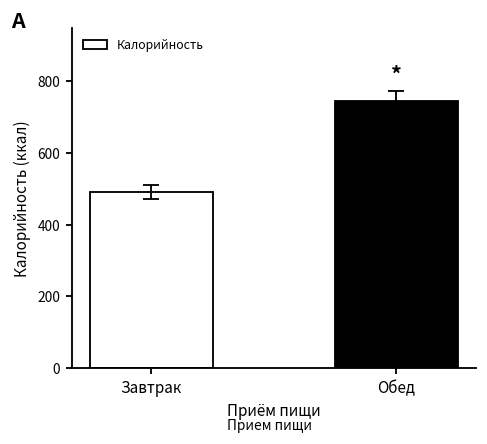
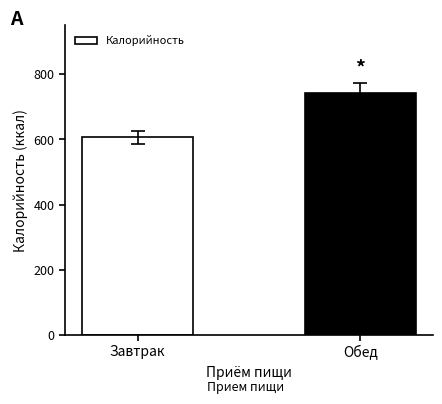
Калорийность, Завтрак: 490 -> 610
